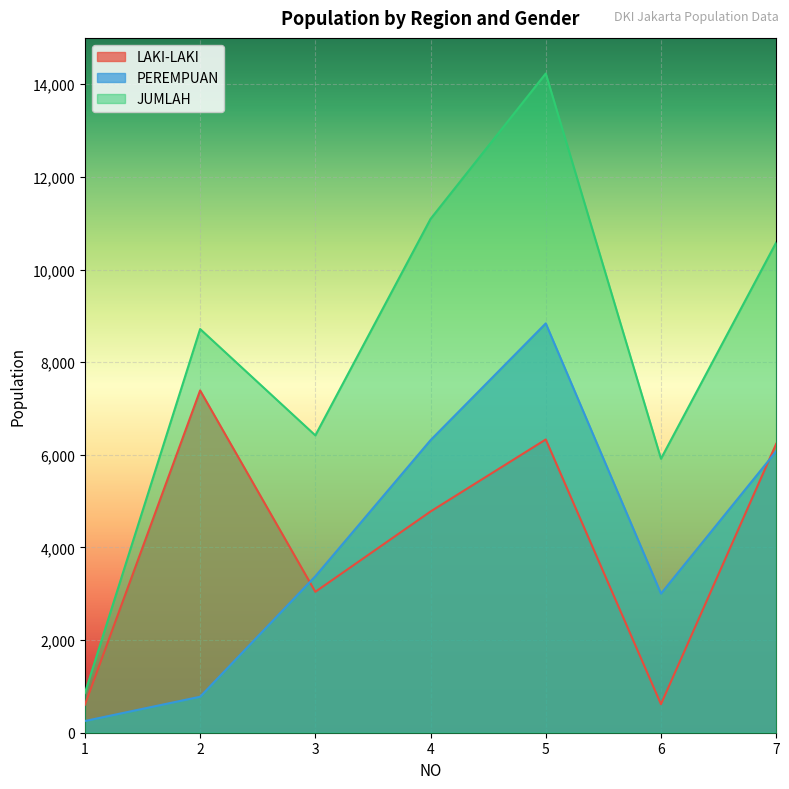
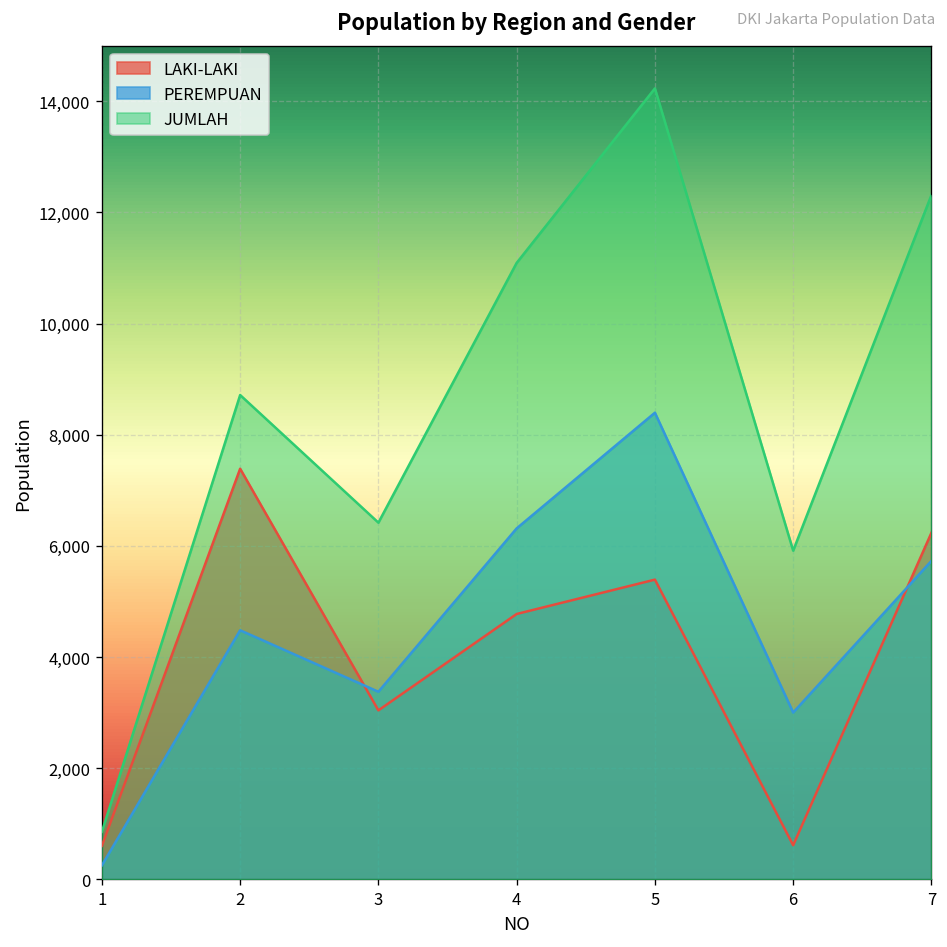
PEREMPUAN, 2: 800 -> 4,500
LAKI-LAKI, 5: 6,300 -> 5,400
PEREMPUAN, 5: 8,800 -> 8,400
PEREMPUAN, 7: 6,100 -> 5,700
JUMLAH, 7: 10,600 -> 12,300
